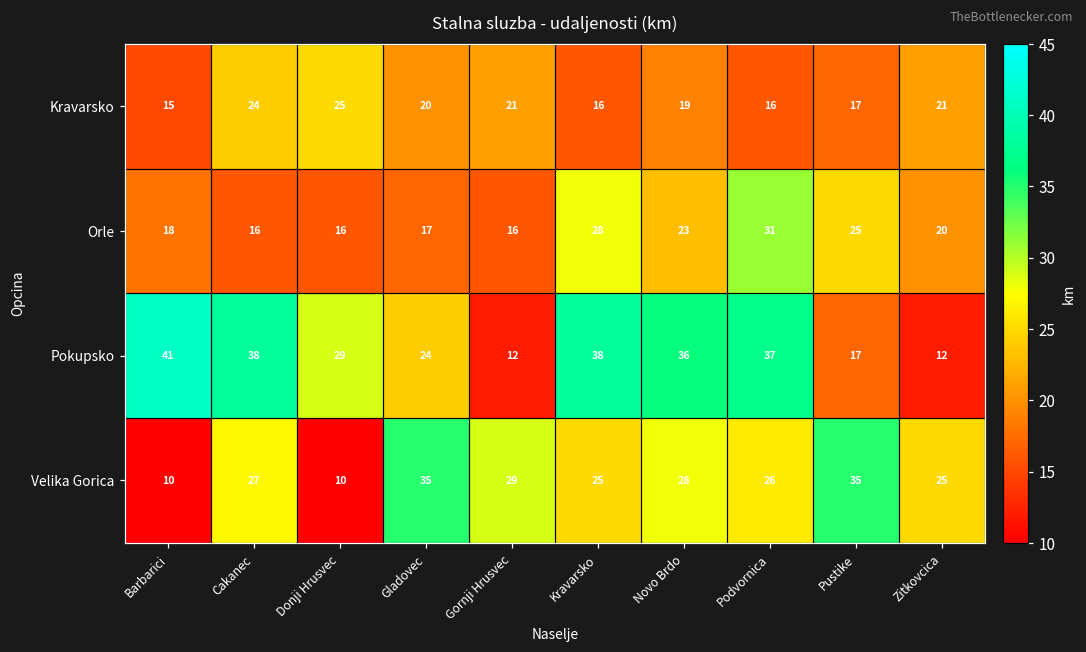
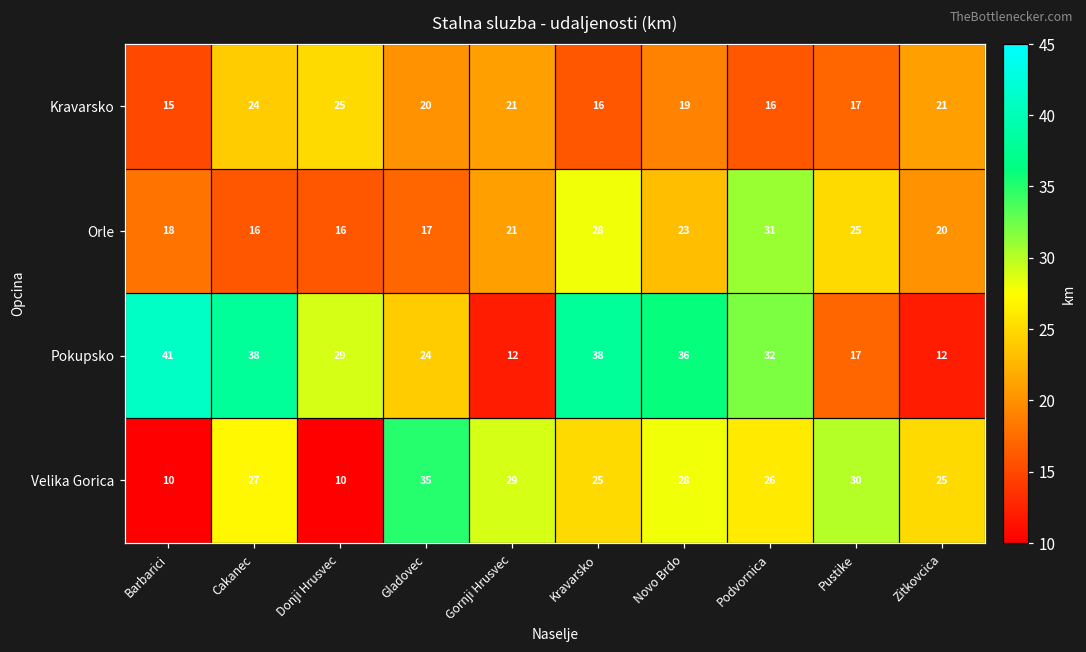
Orle, Gornji Hrusvec: 16 -> 21
Pokupsko, Podvornica: 37 -> 32
Velika Gorica, Pustike: 35 -> 30
